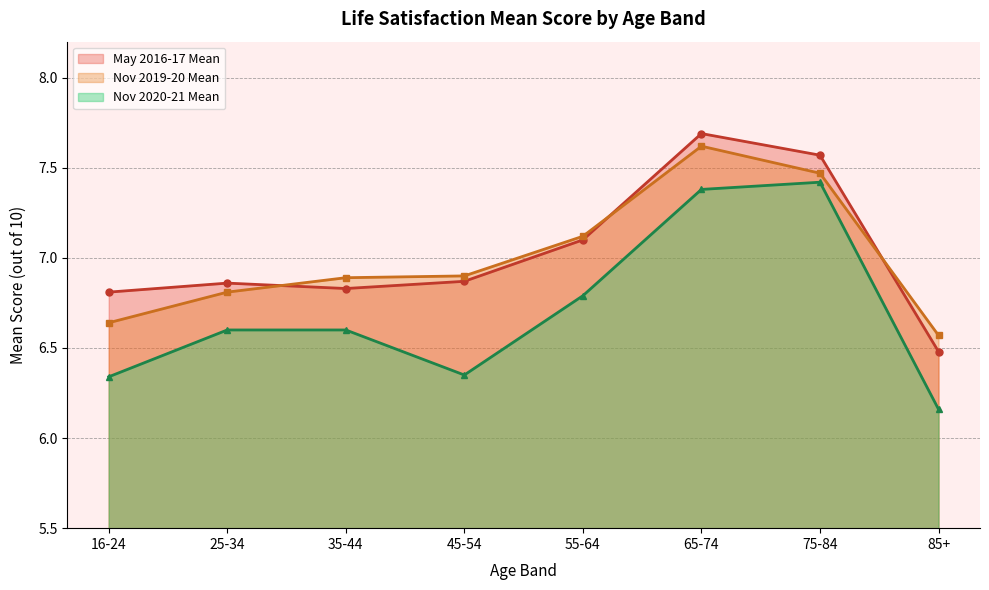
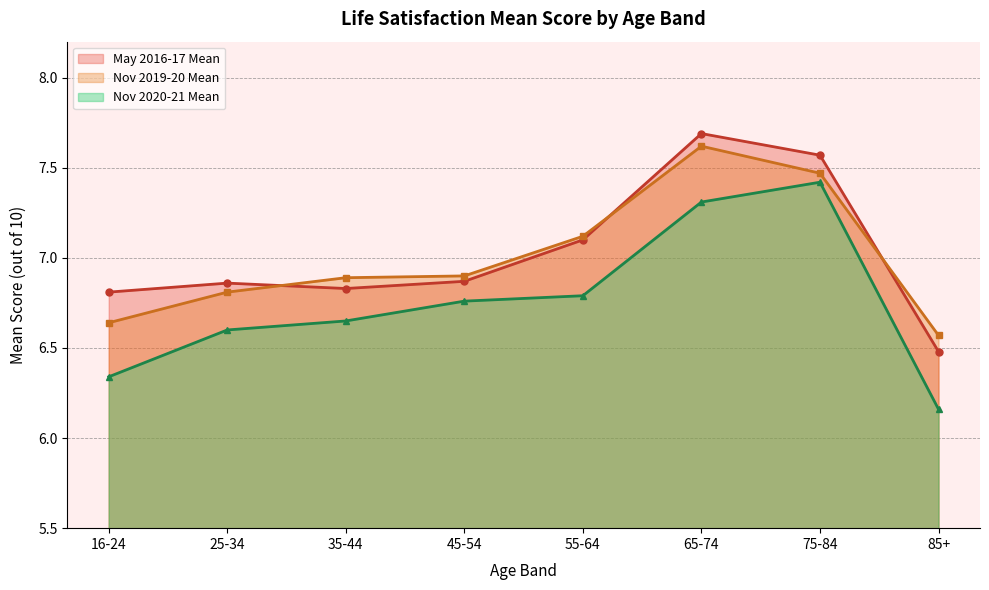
Nov 2020-21 Mean, 35-44: 6.60 -> 6.65
Nov 2020-21 Mean, 45-54: 6.35 -> 6.76
Nov 2020-21 Mean, 65-74: 7.38 -> 7.31
